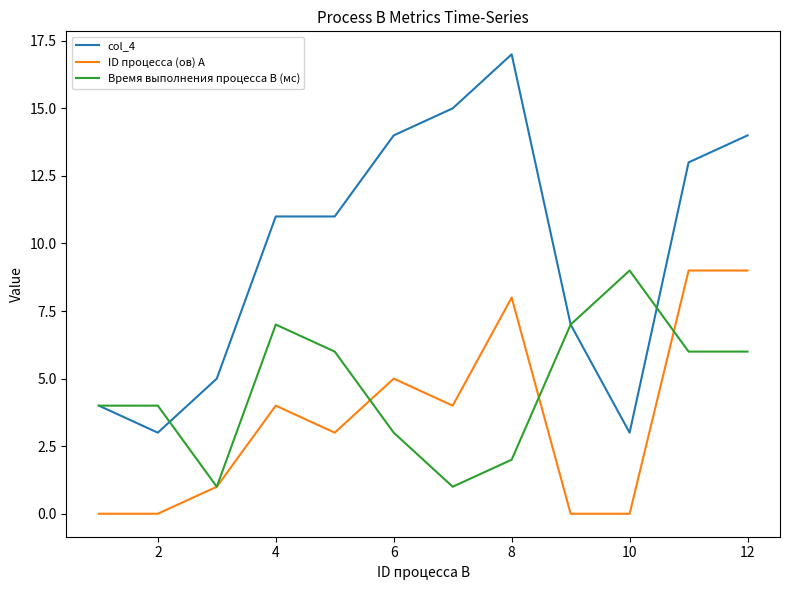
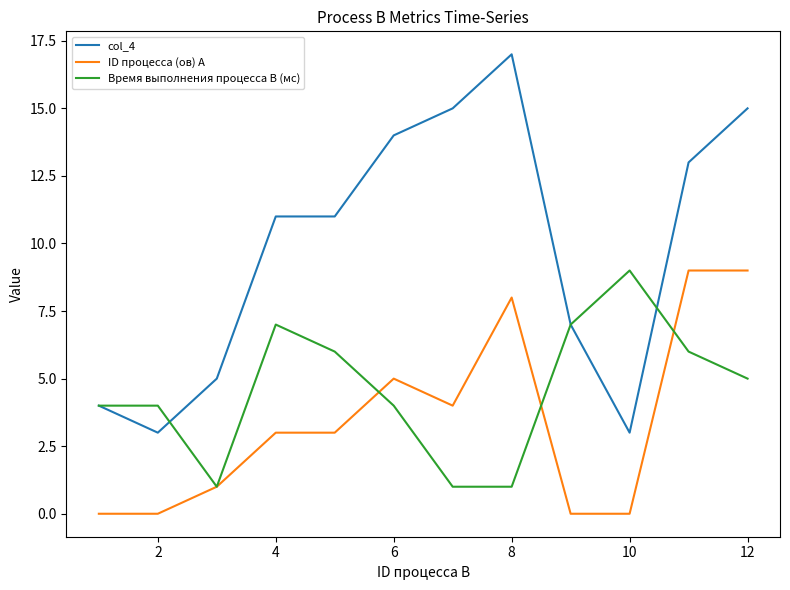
ID процесса (ов) A, 4: 4 -> 3
Время выполнения процесса B (мс), 6: 3 -> 4
Время выполнения процесса B (мс), 8: 2 -> 1
col_4, 12: 14 -> 15
Время выполнения процесса B (мс), 12: 6 -> 5
